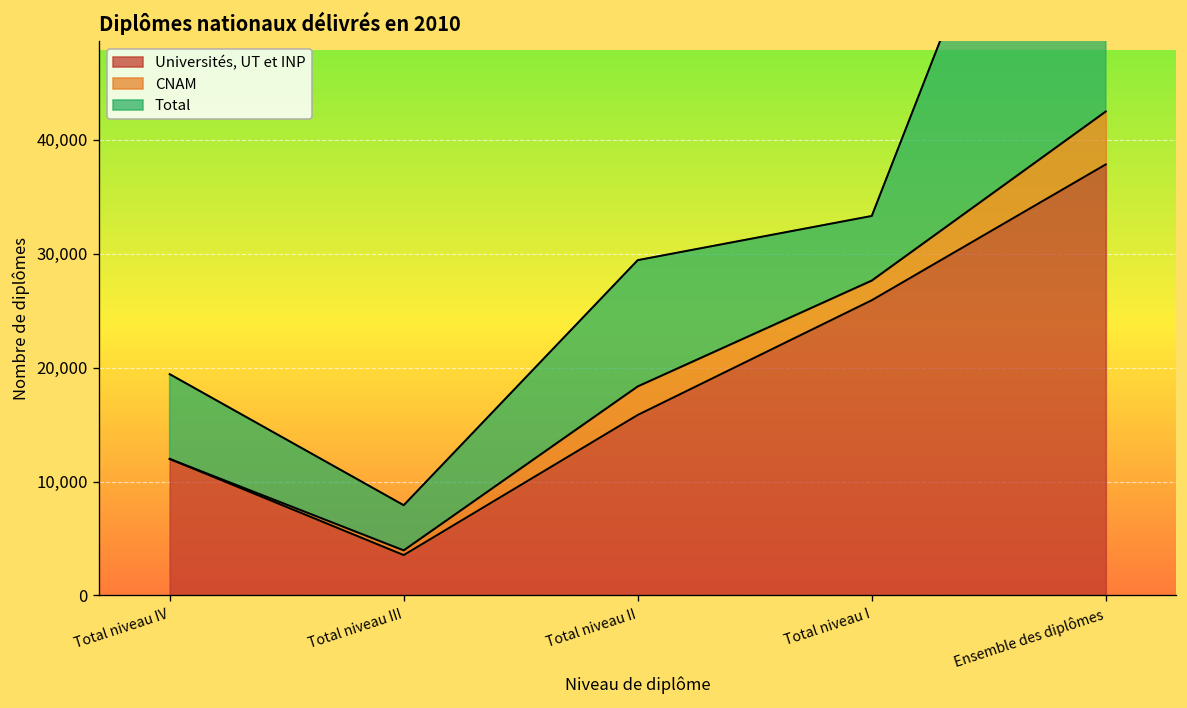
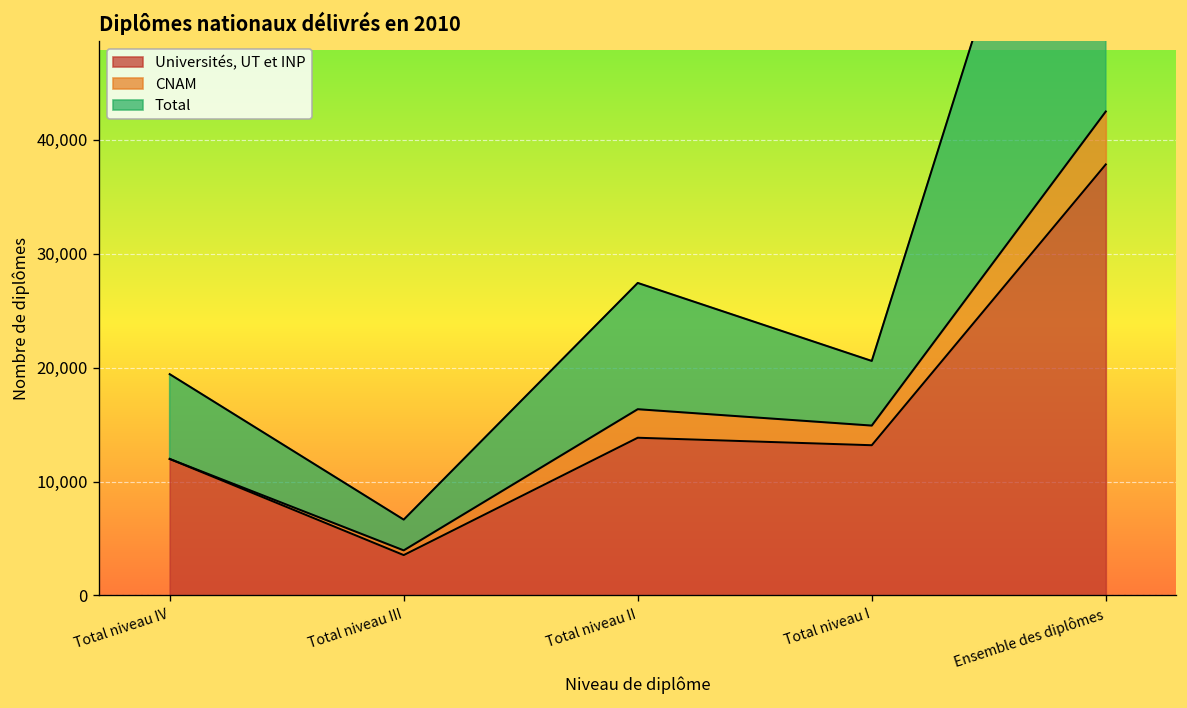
Total, Total niveau III: 4,000 -> 3,000
Universités, UT et INP, Total niveau II: 16,000 -> 14,000
Universités, UT et INP, Total niveau I: 26,000 -> 13,000
